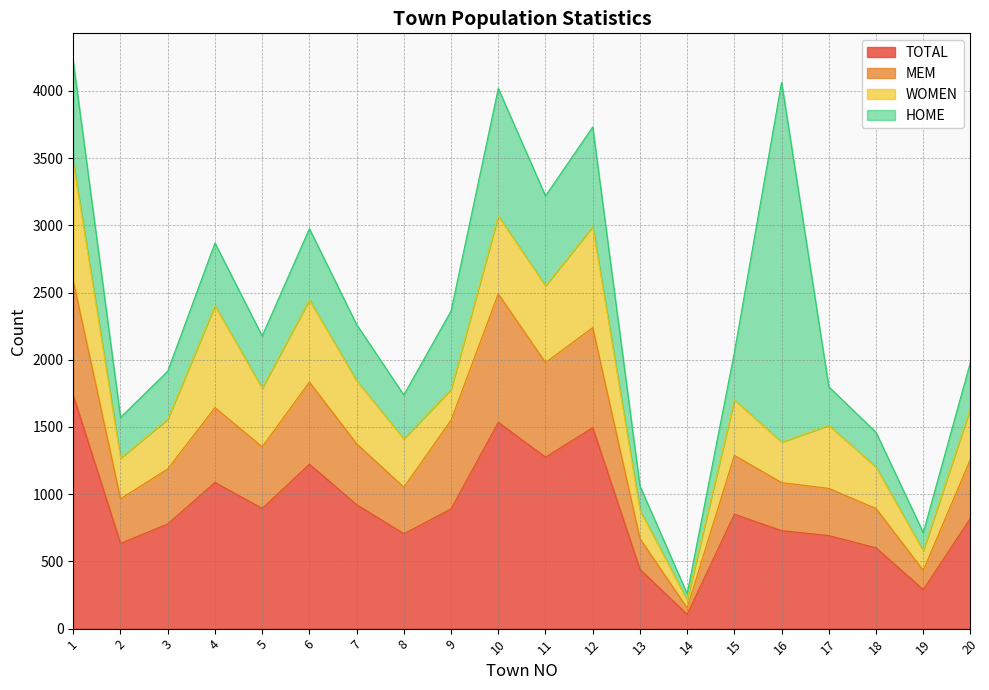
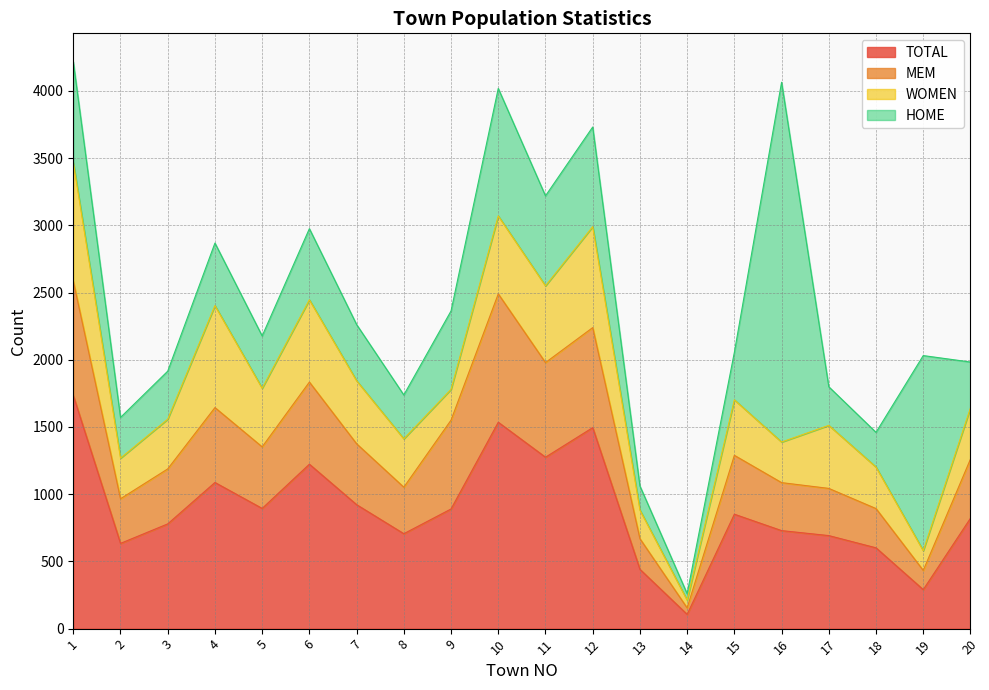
HOME, 19: 130 -> 1450
